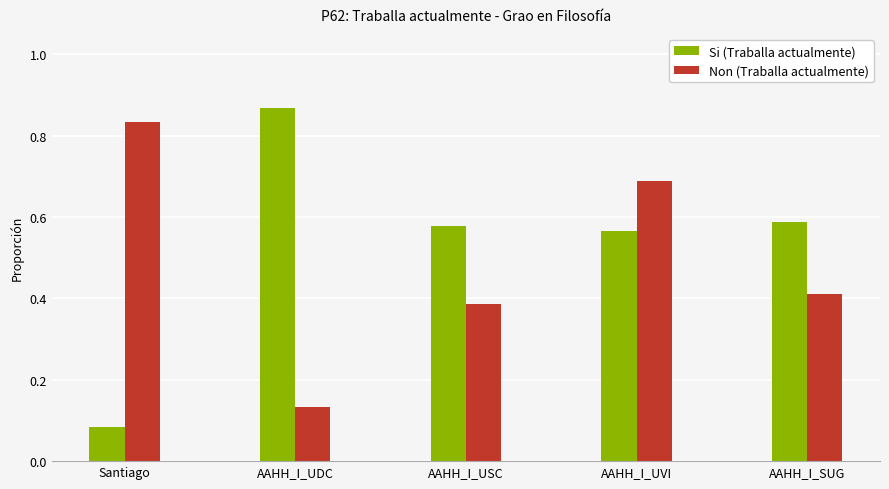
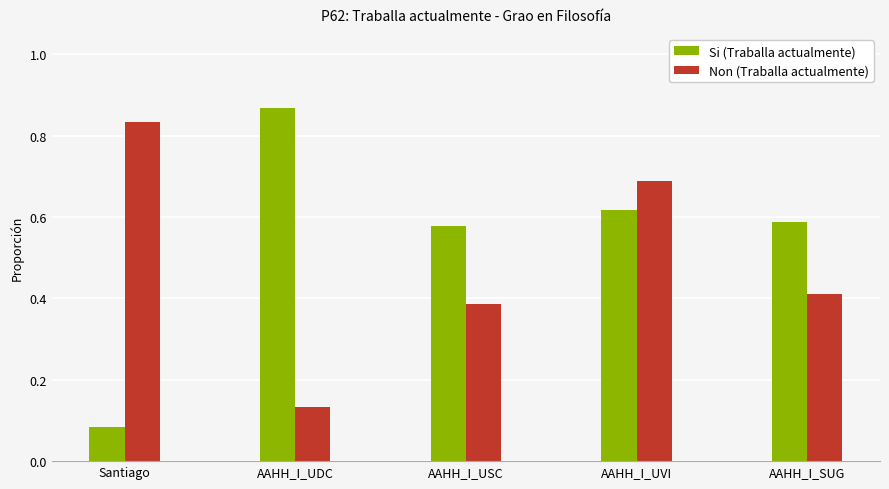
Si (Traballa actualmente), AAHH_I_UVI: 0.57 -> 0.62
